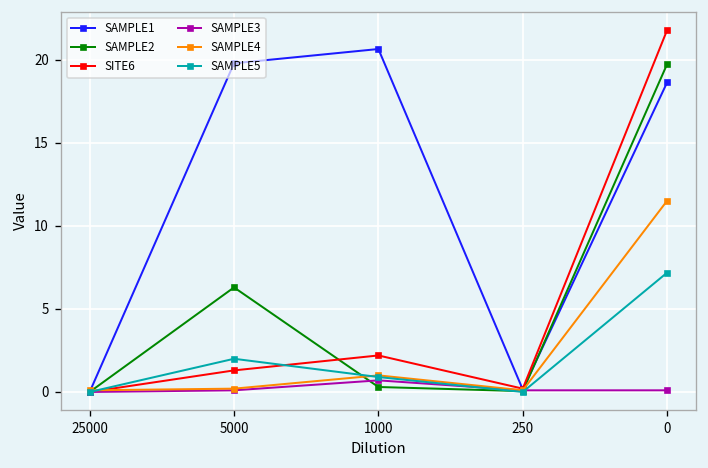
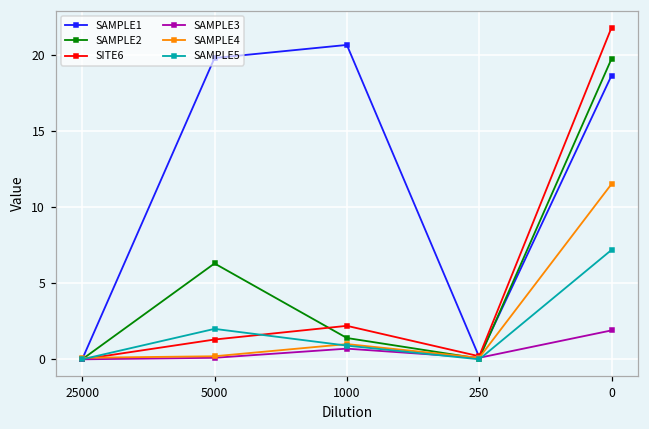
SAMPLE2, 1000: 0.3 -> 1.4
SAMPLE3, 0: 0.1 -> 1.9
